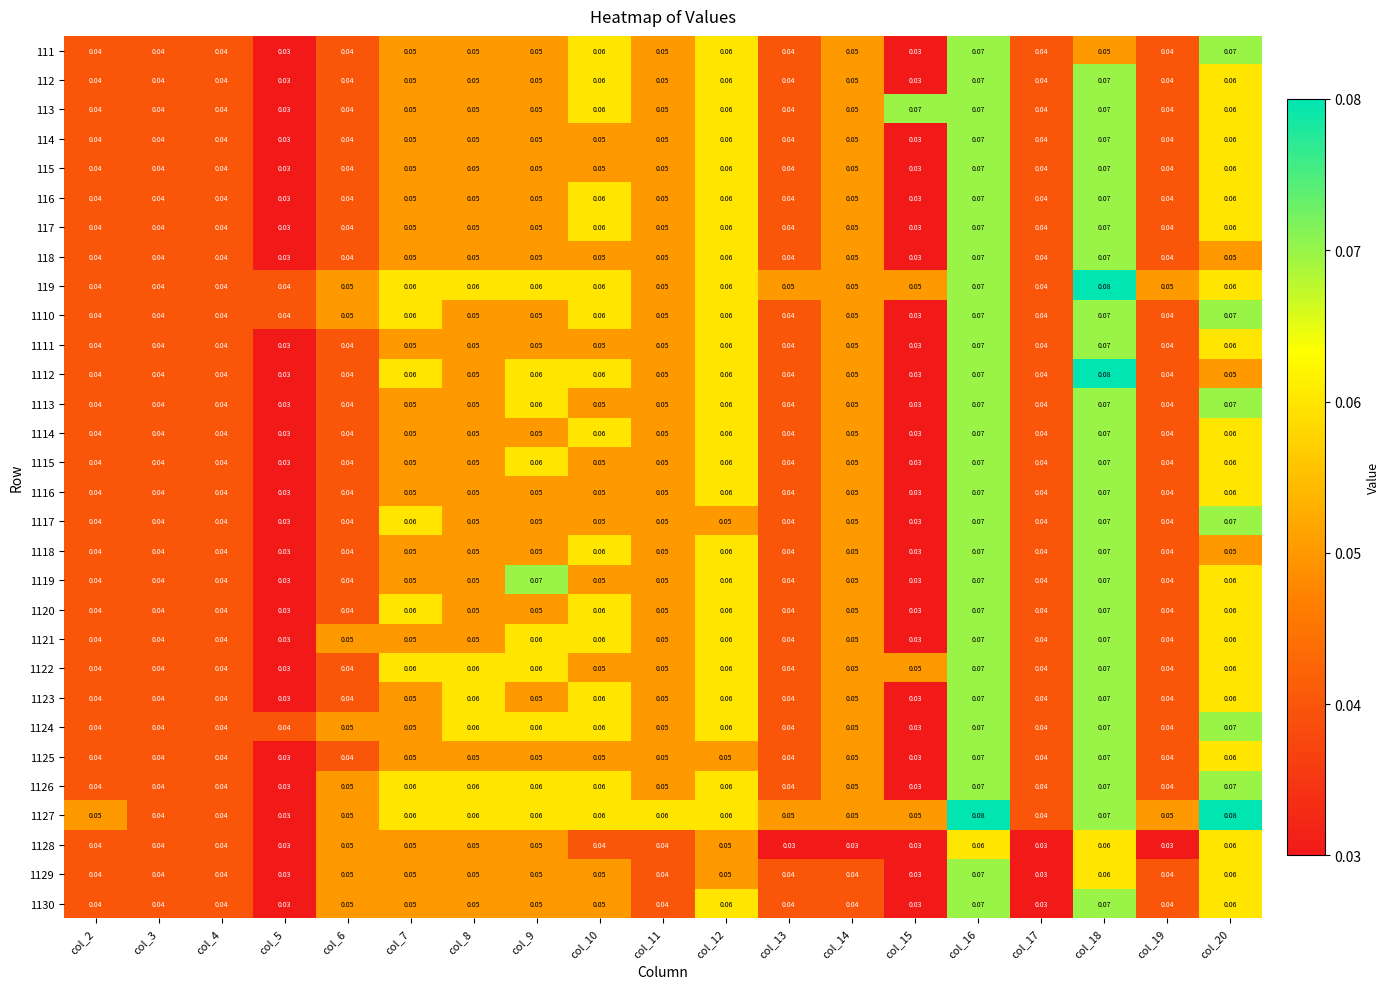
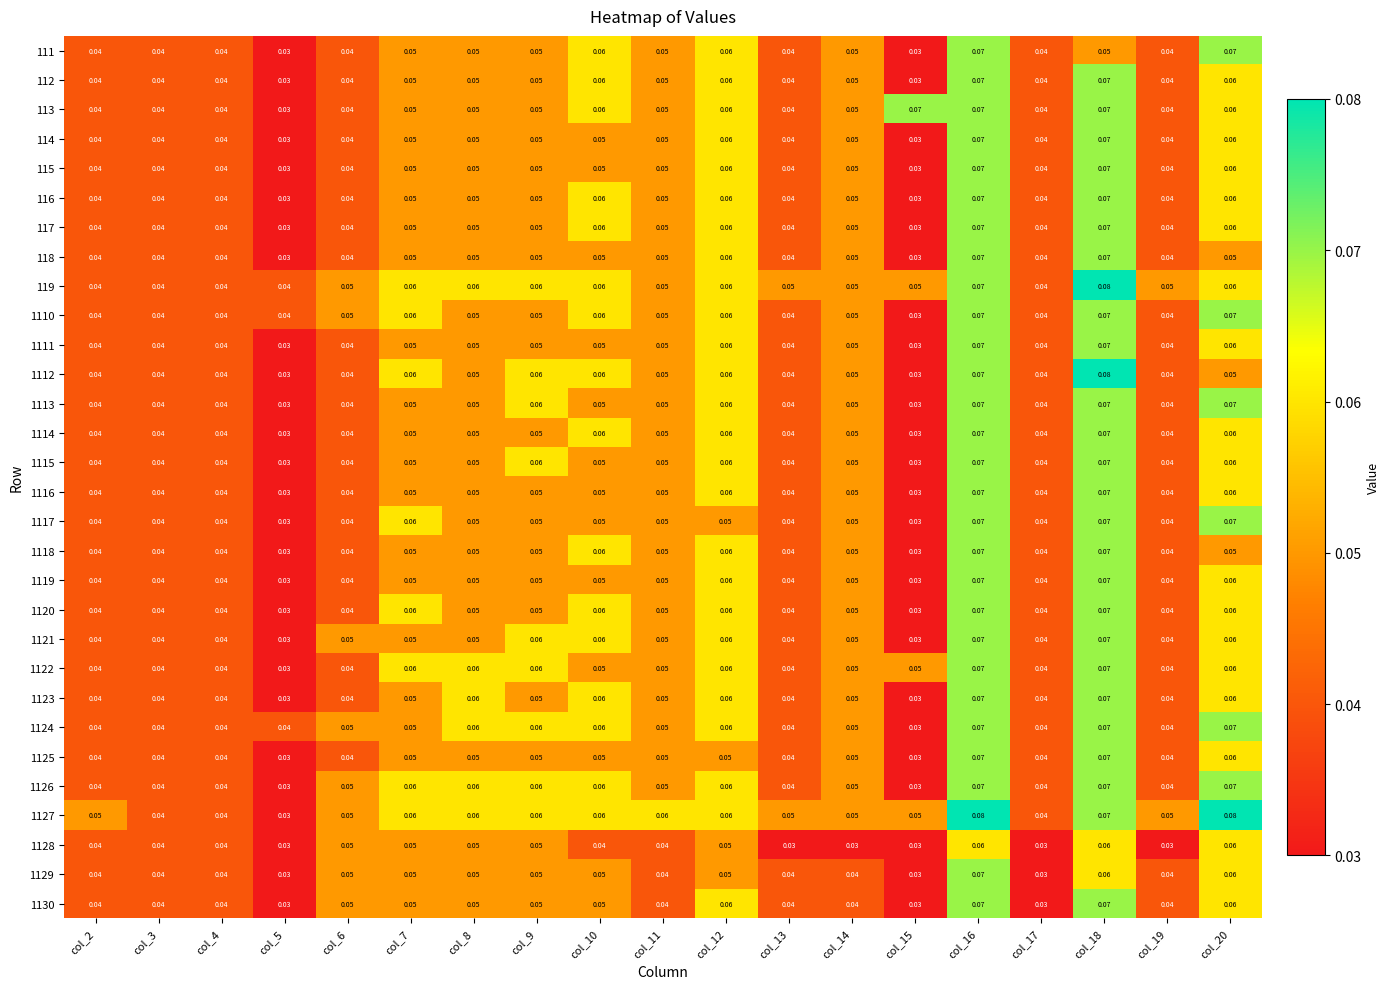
1119, col_9: 0.07 -> 0.05
